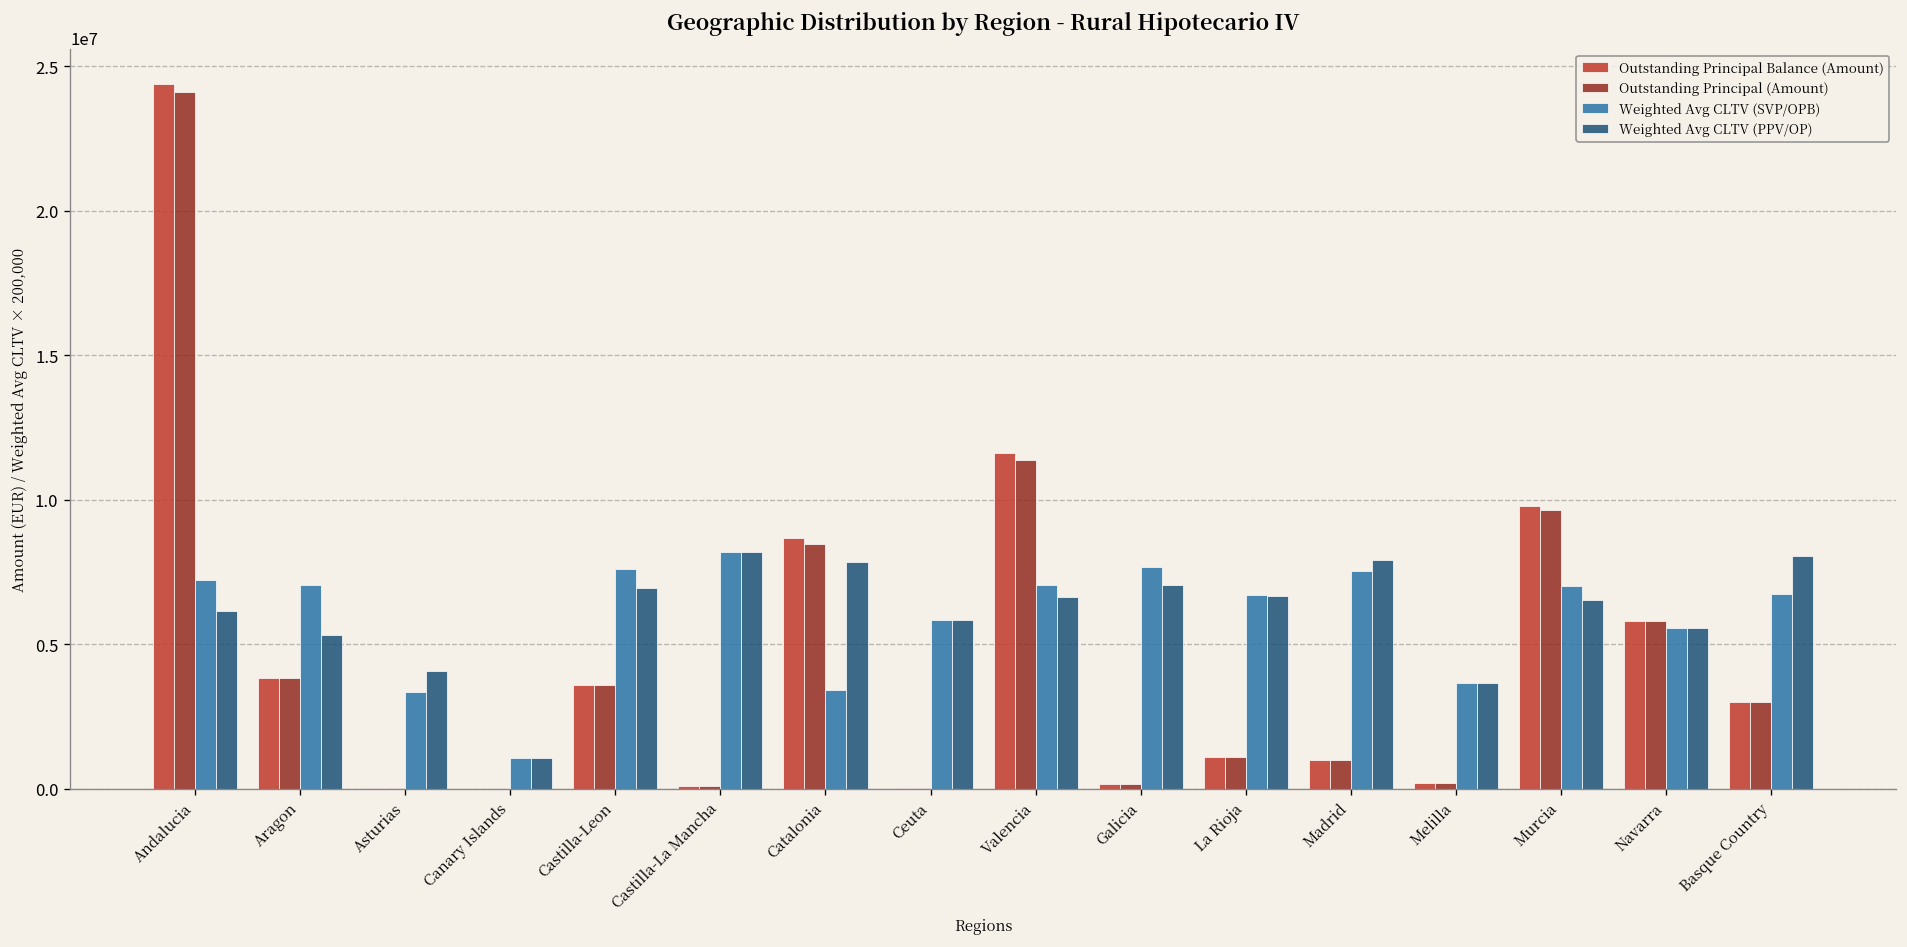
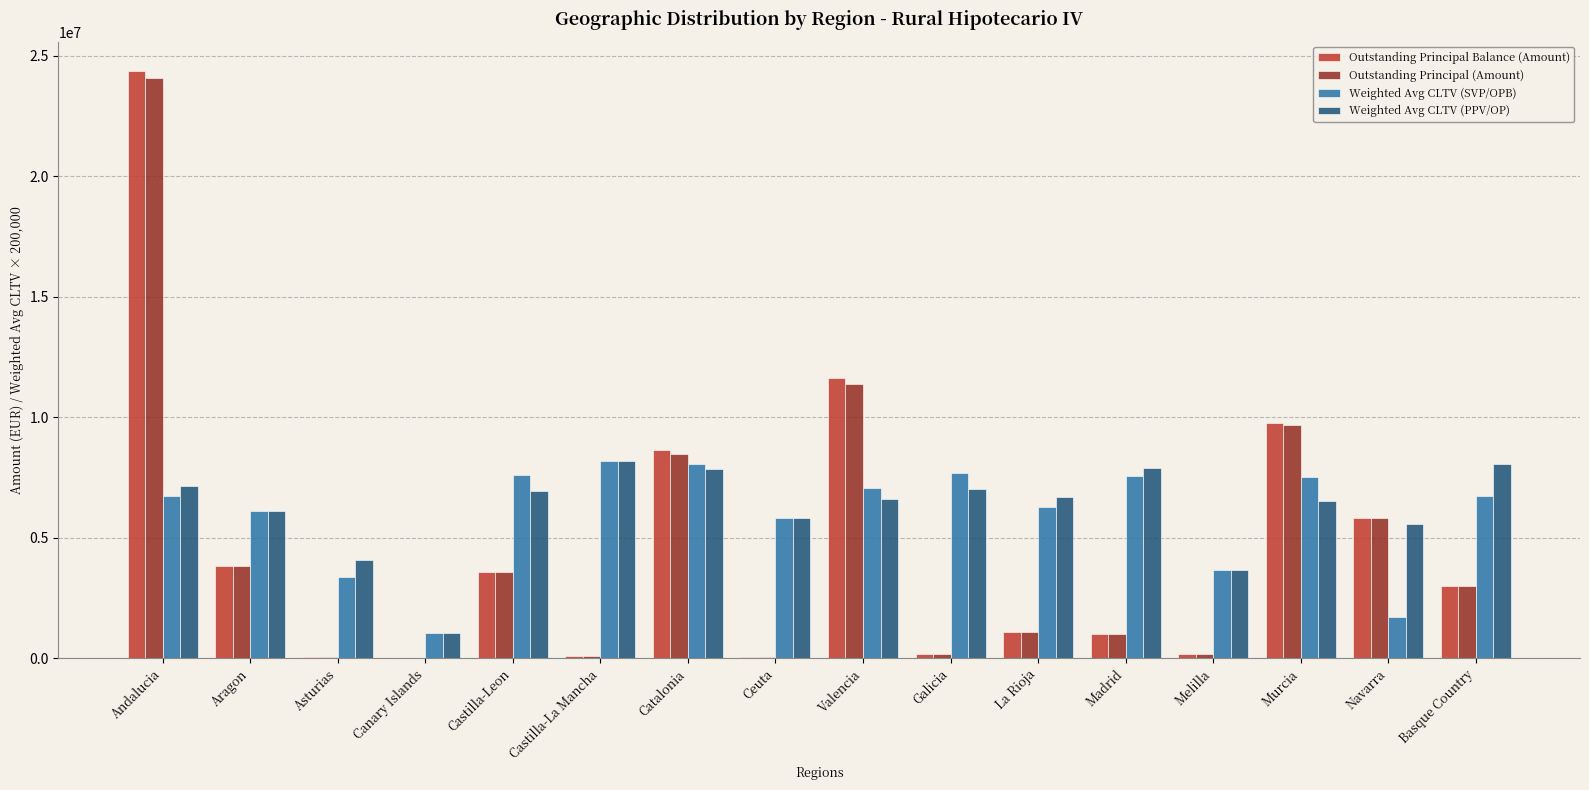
Weighted Avg CLTV (SVP/OPB), Andalucia: 7200000 -> 6700000
Weighted Avg CLTV (PPV/OP), Andalucia: 6200000 -> 7100000
Weighted Avg CLTV (SVP/OPB), Aragon: 7100000 -> 6100000
Weighted Avg CLTV (PPV/OP), Aragon: 5300000 -> 6100000
Weighted Avg CLTV (SVP/OPB), Catalonia: 3400000 -> 8100000
Weighted Avg CLTV (SVP/OPB), La Rioja: 6700000 -> 6300000
Weighted Avg CLTV (SVP/OPB), Murcia: 7000000 -> 7500000
Weighted Avg CLTV (SVP/OPB), Navarra: 5600000 -> 1700000
